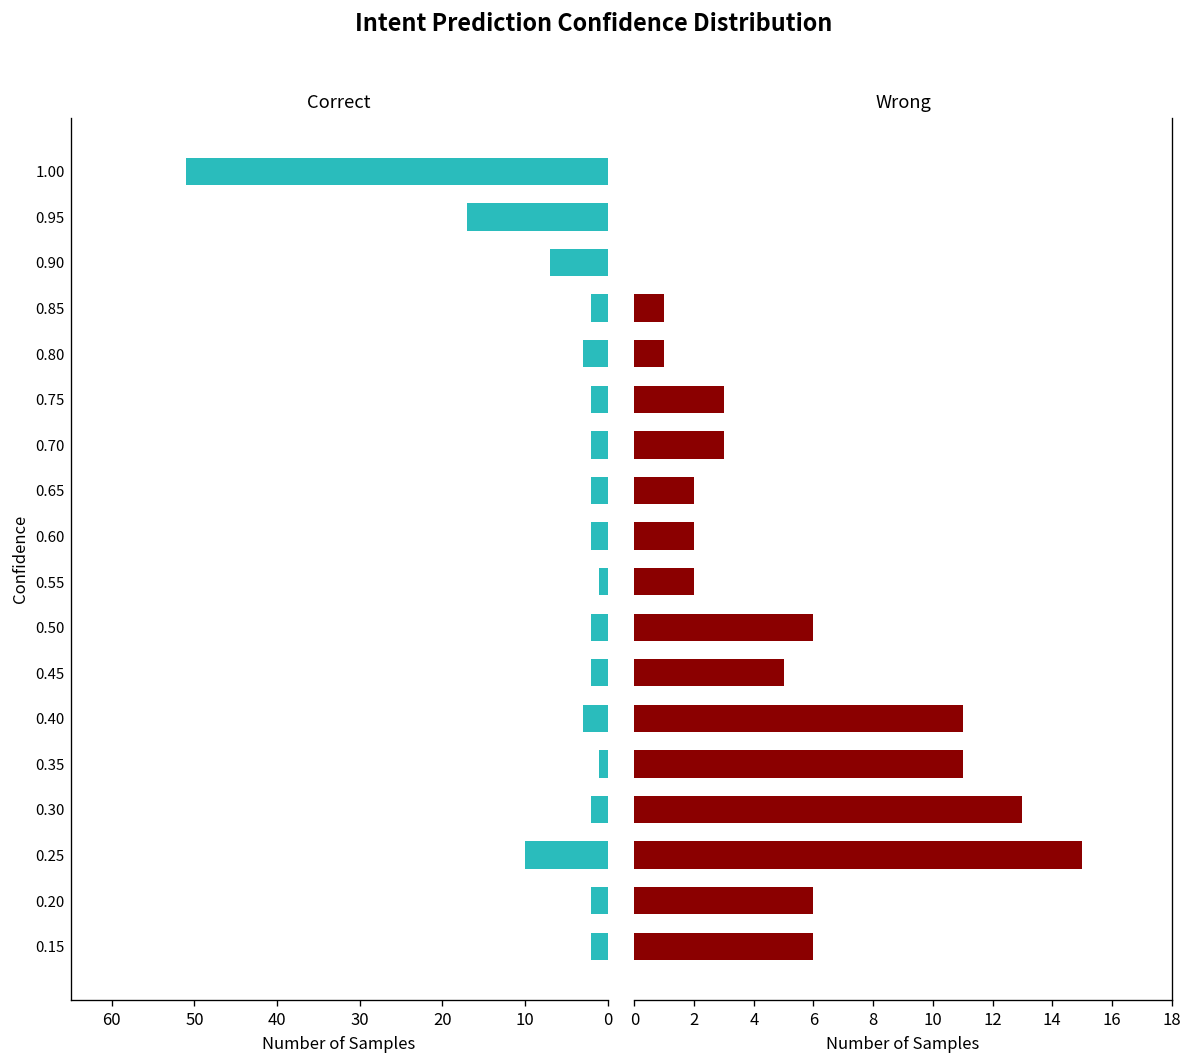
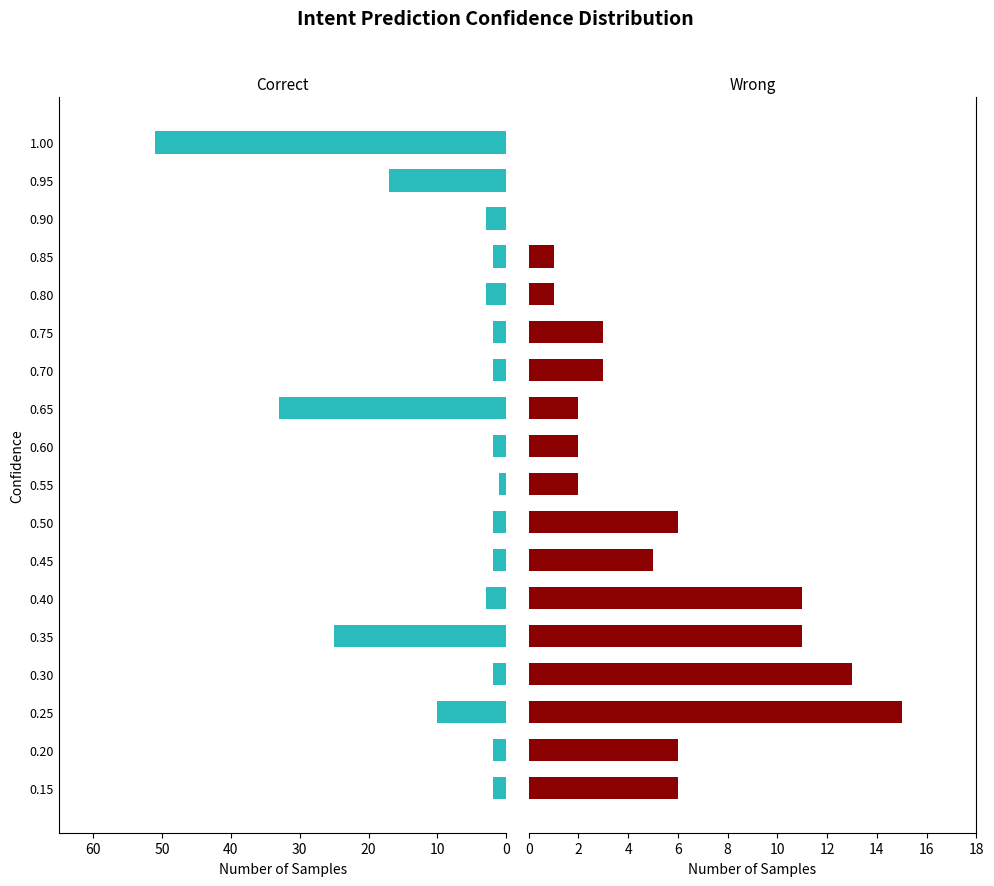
Correct, 0.90: 7 -> 3
Correct, 0.65: 2 -> 33
Correct, 0.35: 1 -> 25
